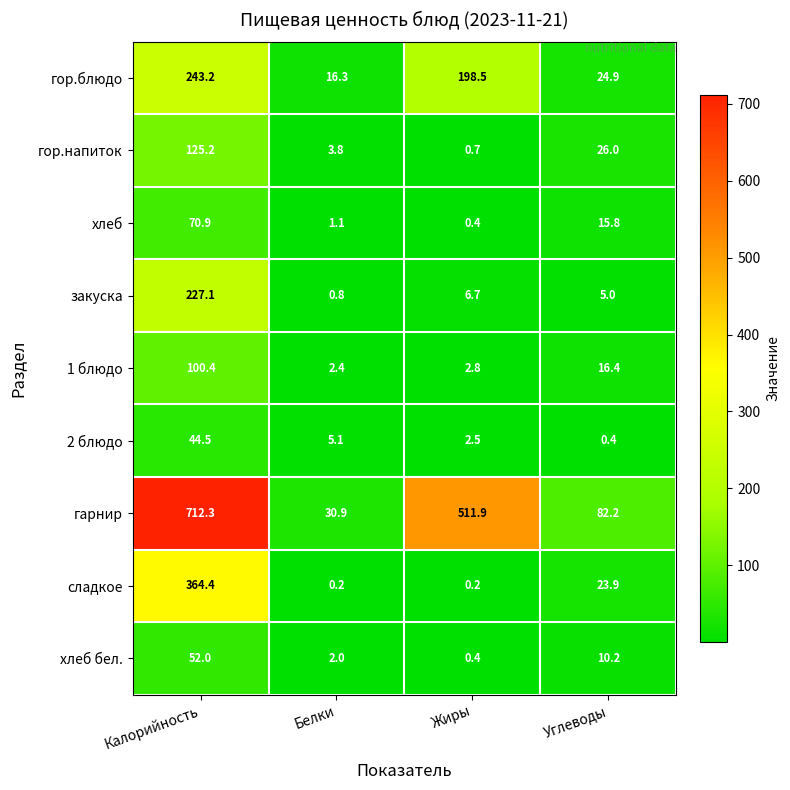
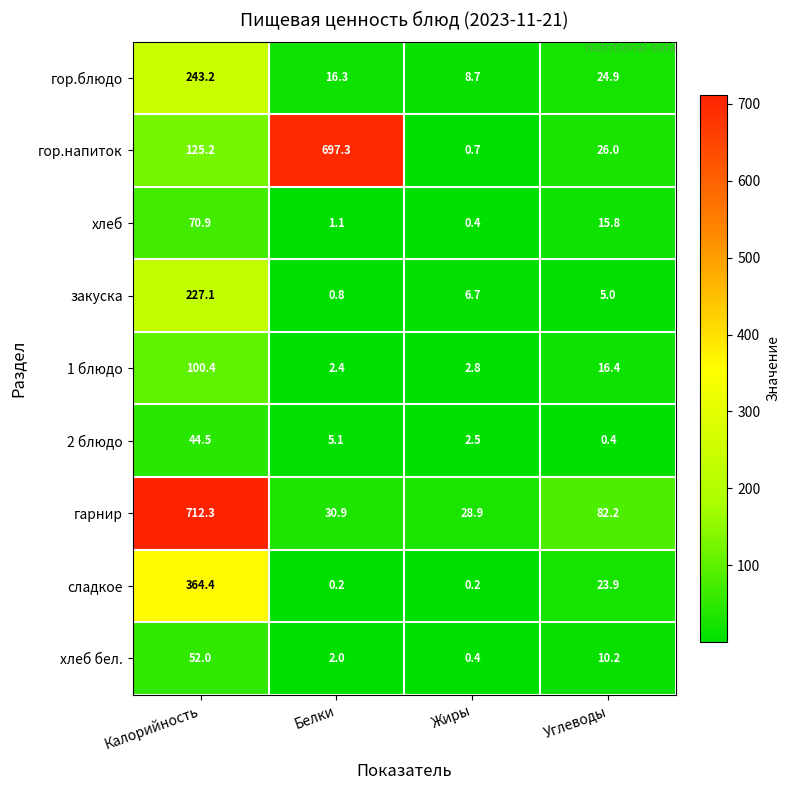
гор.блюдо, Жиры: 198.5 -> 8.7
гор.напиток, Белки: 3.8 -> 697.3
гарнир, Жиры: 511.9 -> 28.9
